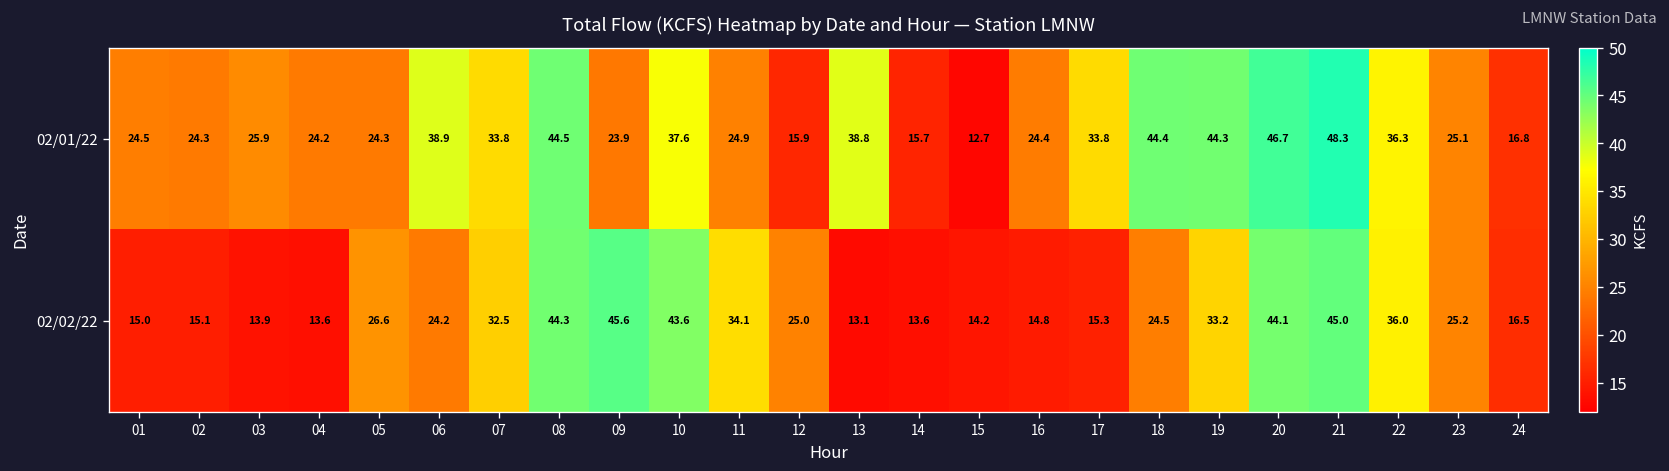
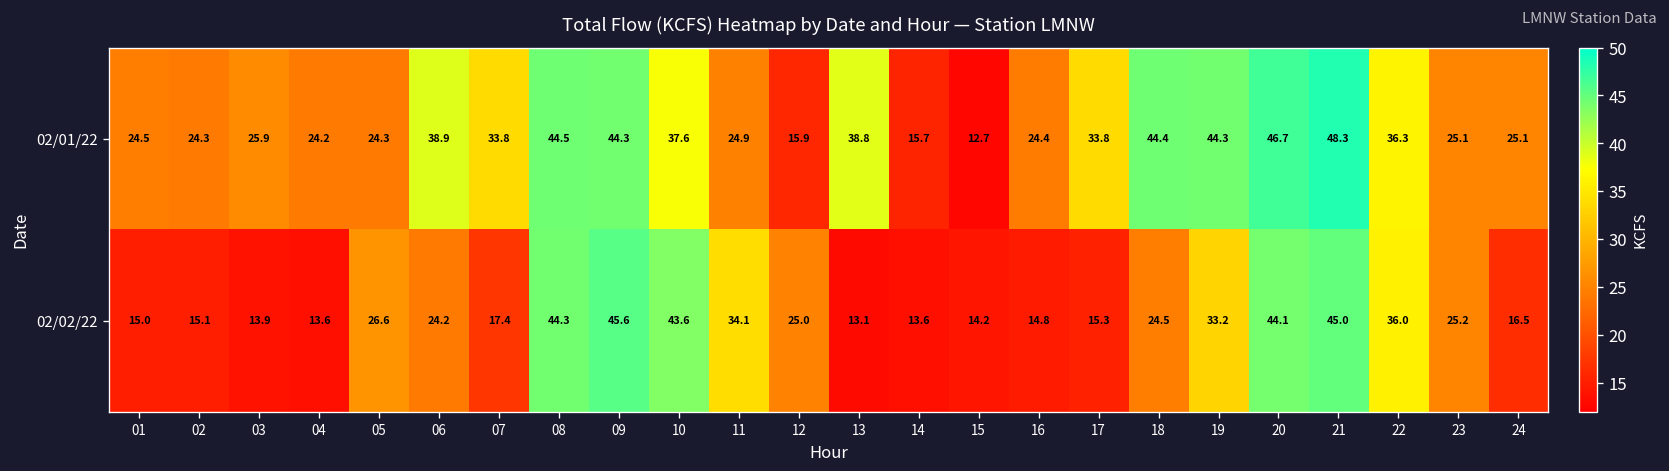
02/01/22, 09: 23.9 -> 44.3
02/01/22, 24: 16.8 -> 25.1
02/02/22, 07: 32.5 -> 17.4
